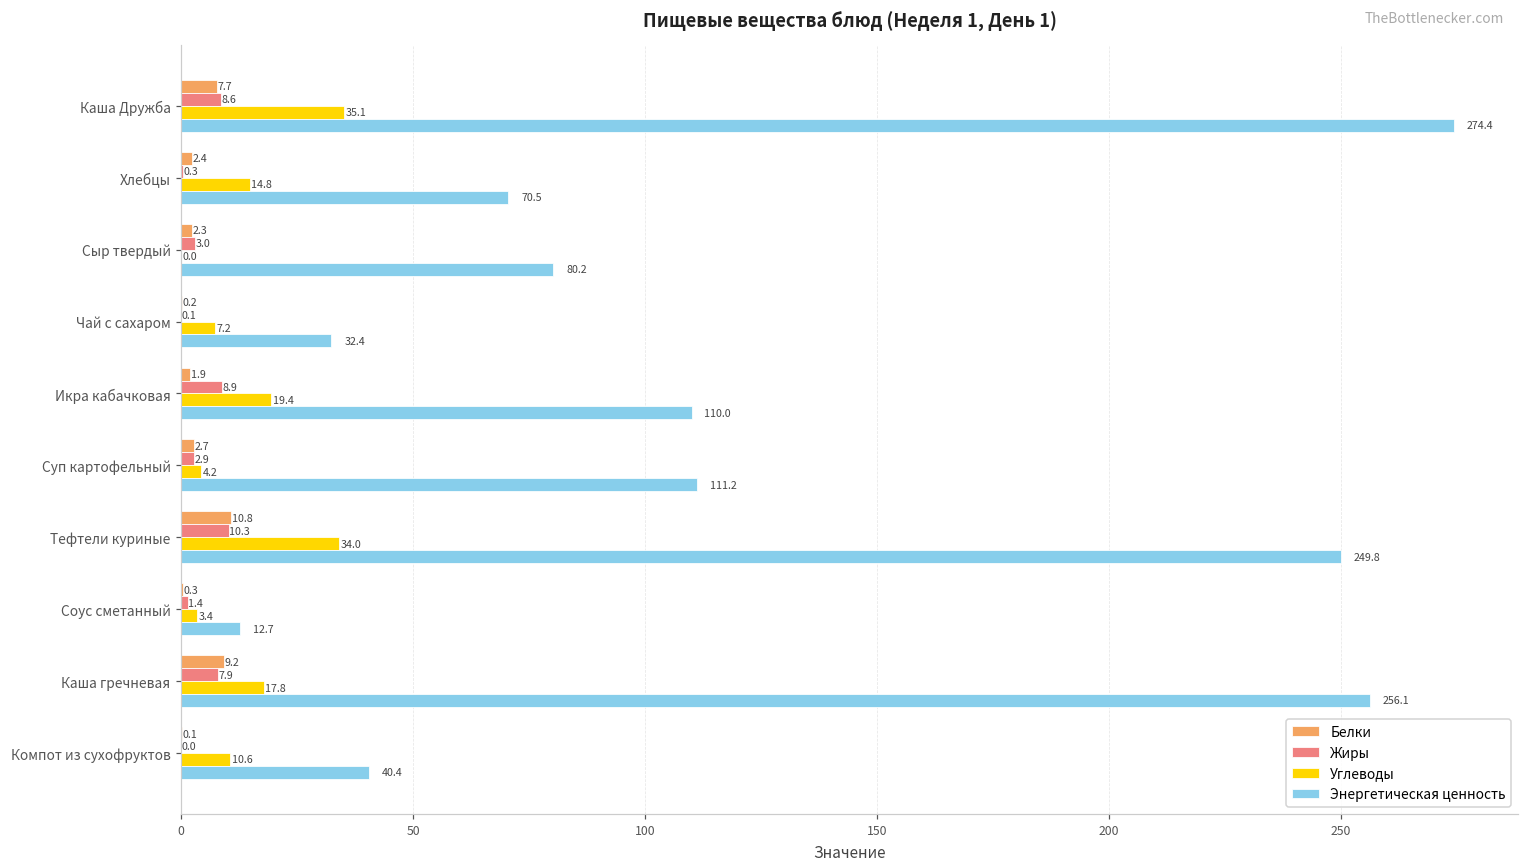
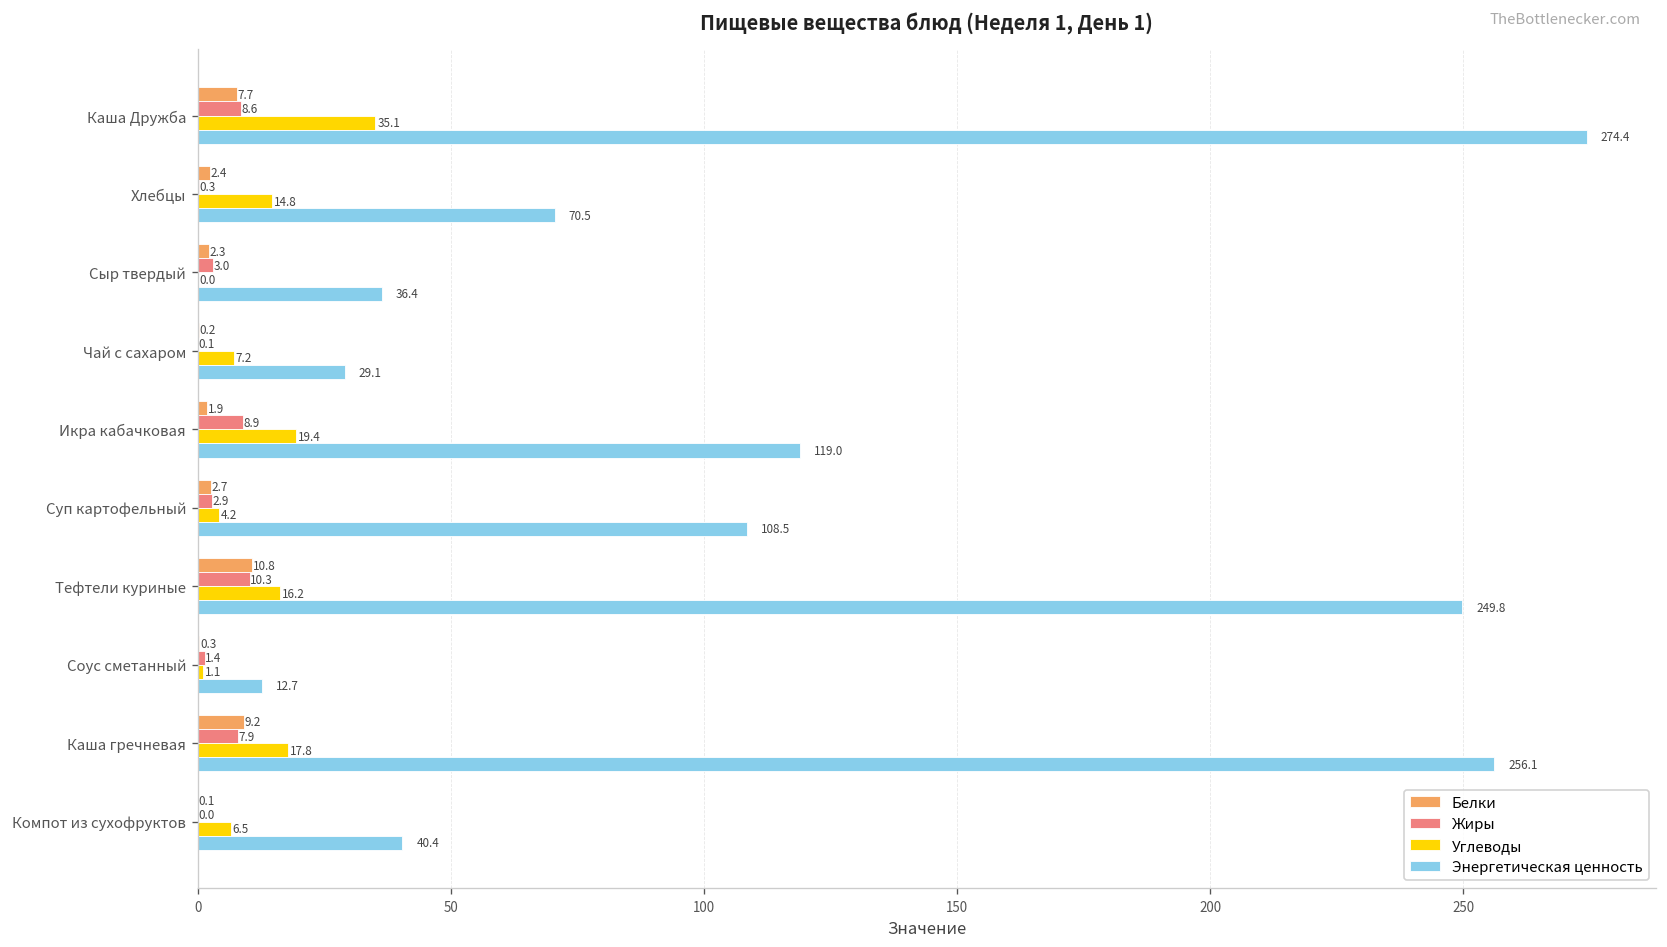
Энергетическая ценность, Сыр твердый: 80.2 -> 36.4
Энергетическая ценность, Чай с сахаром: 32.4 -> 29.1
Энергетическая ценность, Икра кабачковая: 110.0 -> 119.0
Энергетическая ценность, Суп картофельный: 111.2 -> 108.5
Углеводы, Тефтели куриные: 34.0 -> 16.2
Углеводы, Соус сметанный: 3.4 -> 1.1
Углеводы, Компот из сухофруктов: 10.6 -> 6.5
